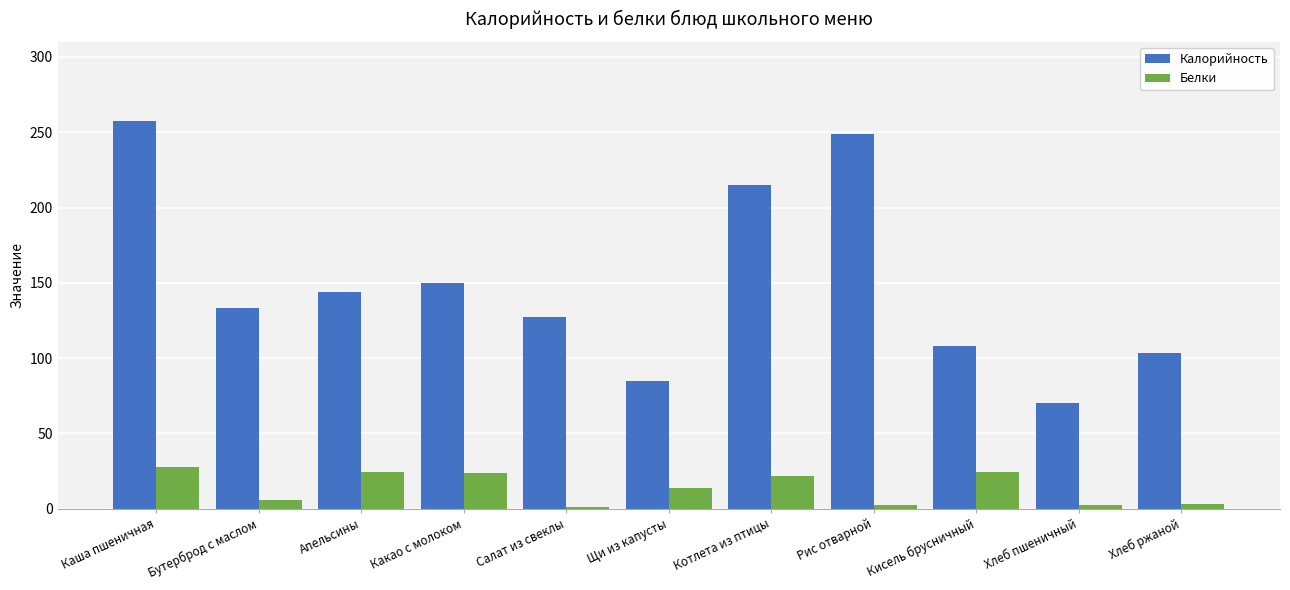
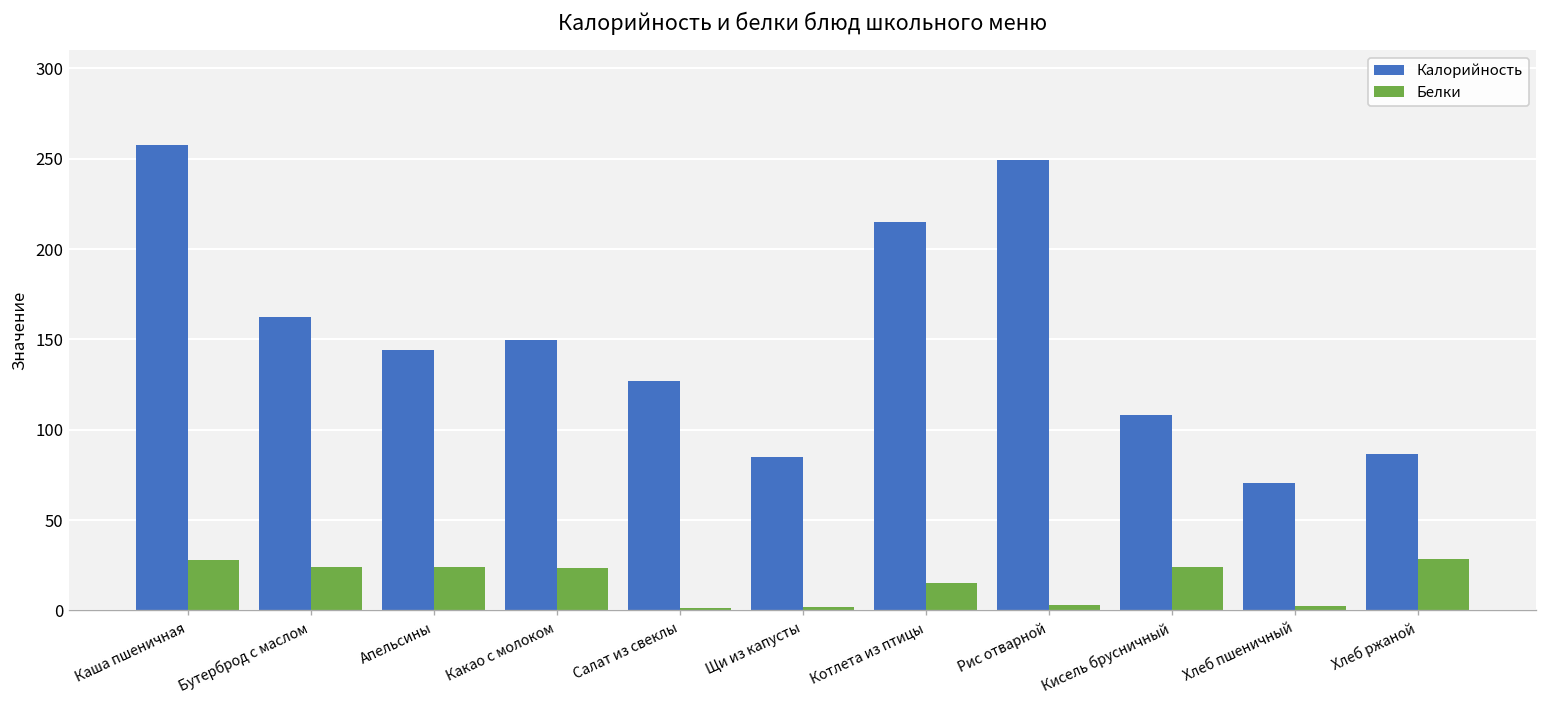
Калорийность, Бутерброд с маслом: 133 -> 163
Белки, Бутерброд с маслом: 6 -> 24
Белки, Щи из капусты: 14 -> 2
Белки, Котлета из птицы: 22 -> 15
Калорийность, Хлеб ржаной: 104 -> 87
Белки, Хлеб ржаной: 3 -> 28
